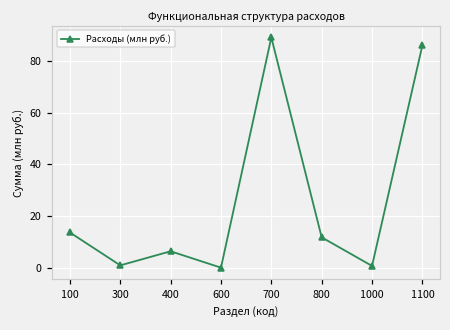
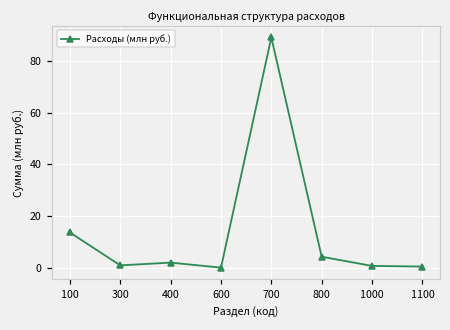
400: 7 -> 2
800: 12 -> 4
1100: 86 -> 1
